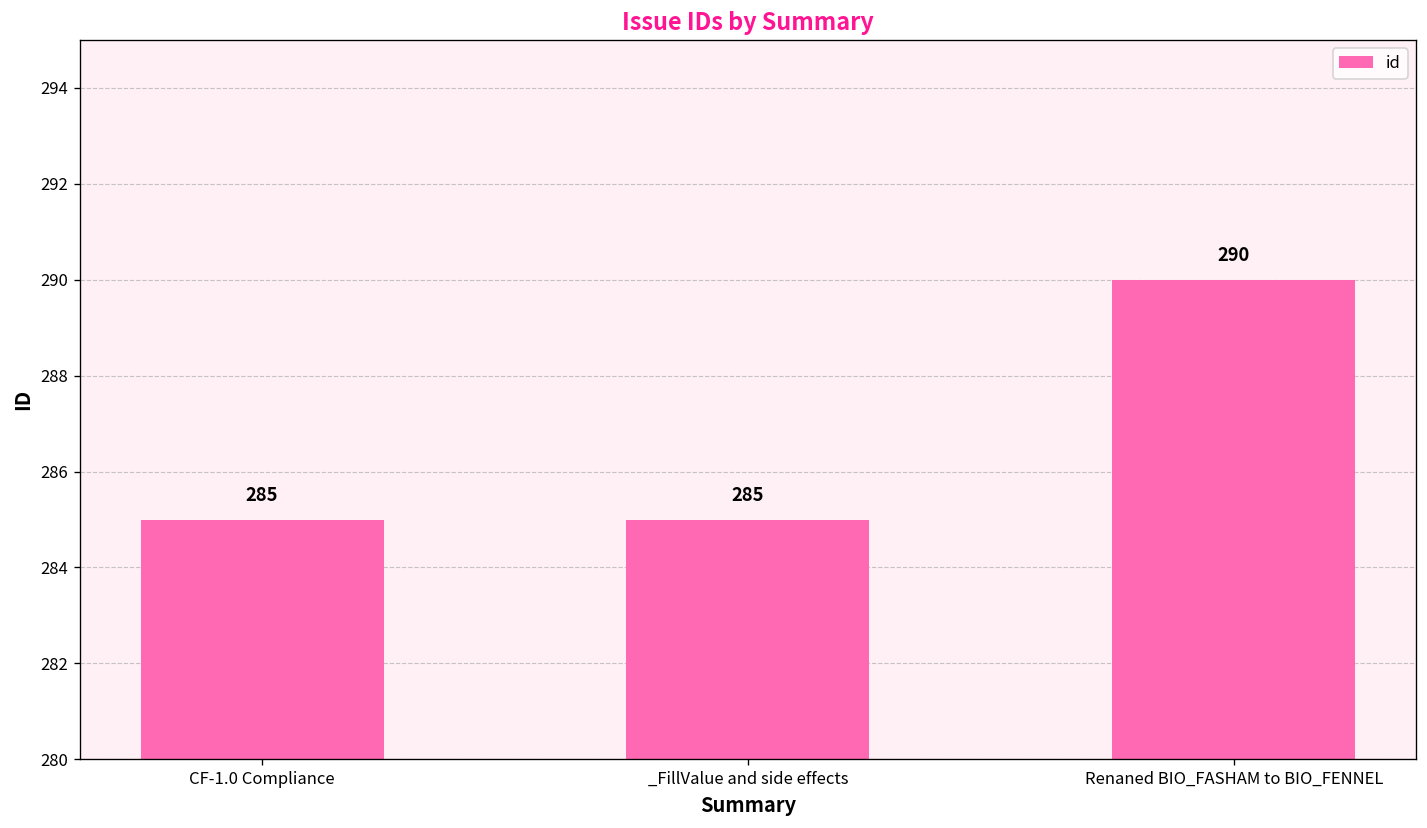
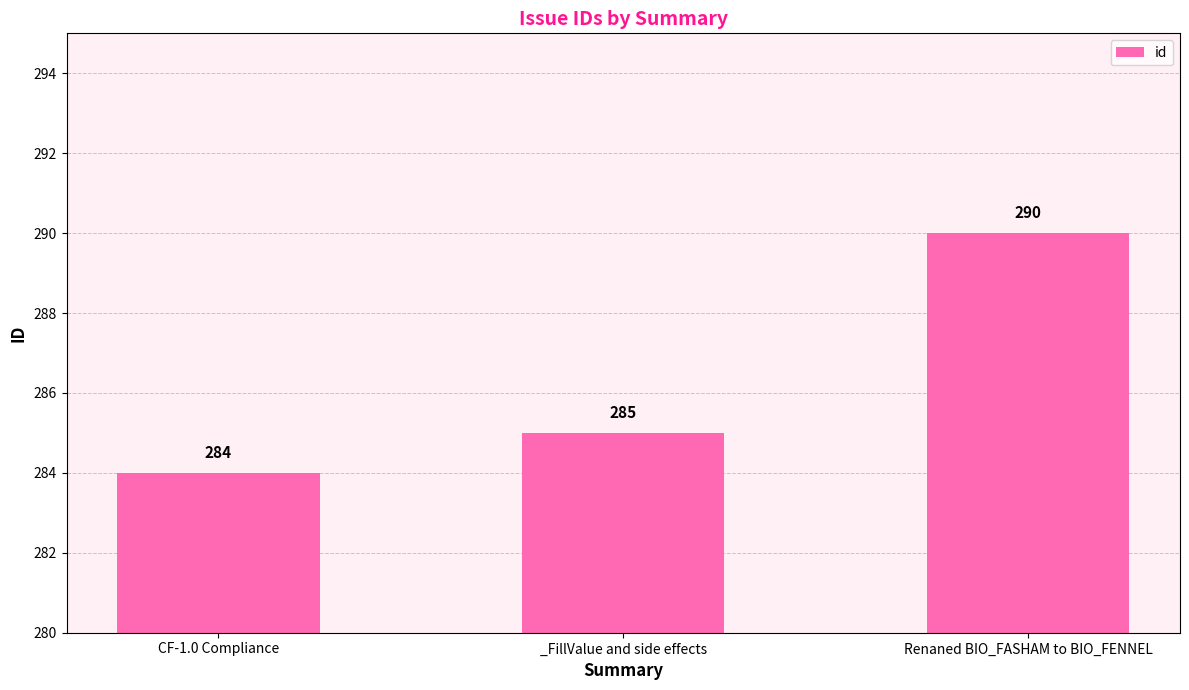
CF-1.0 Compliance: 285 -> 284
